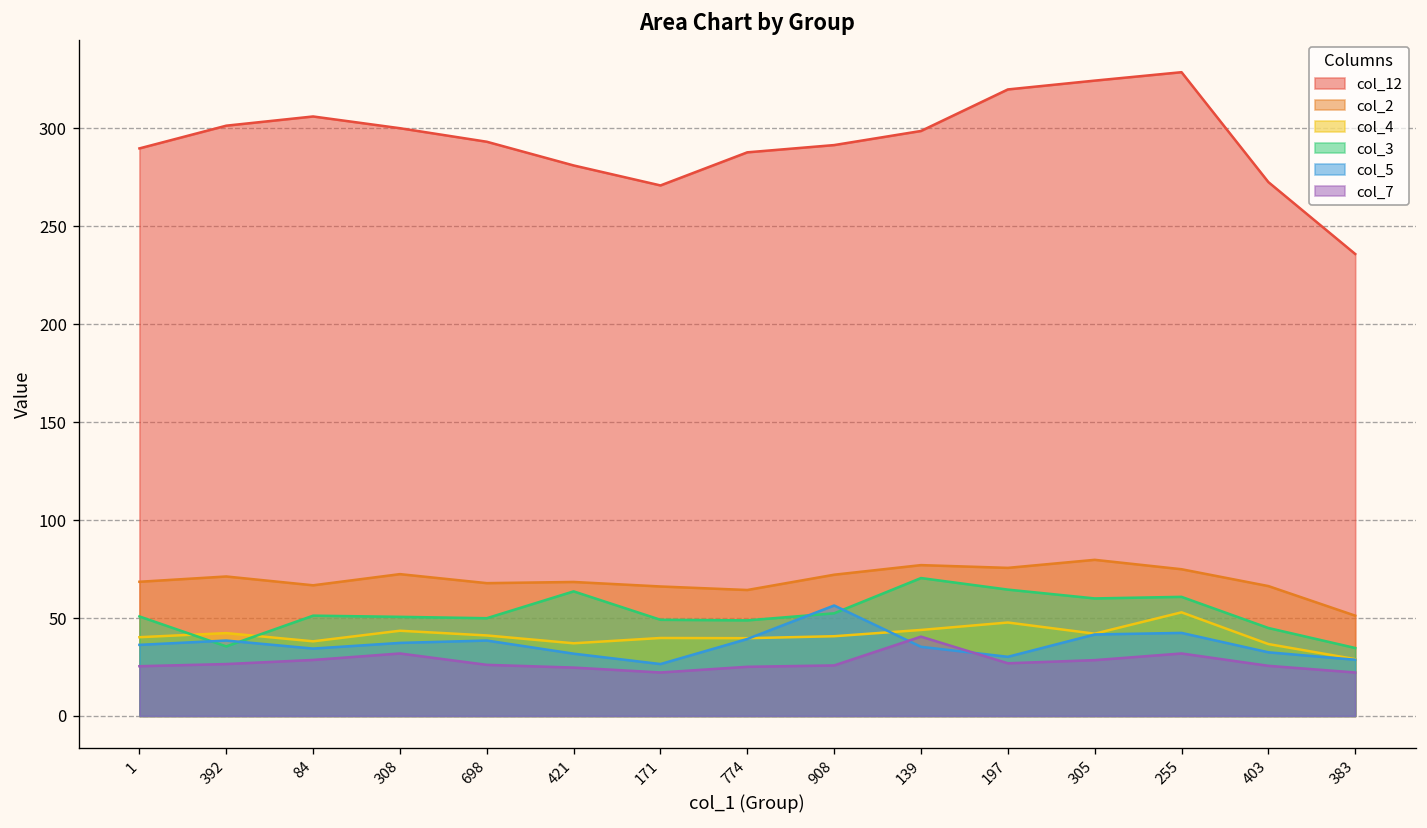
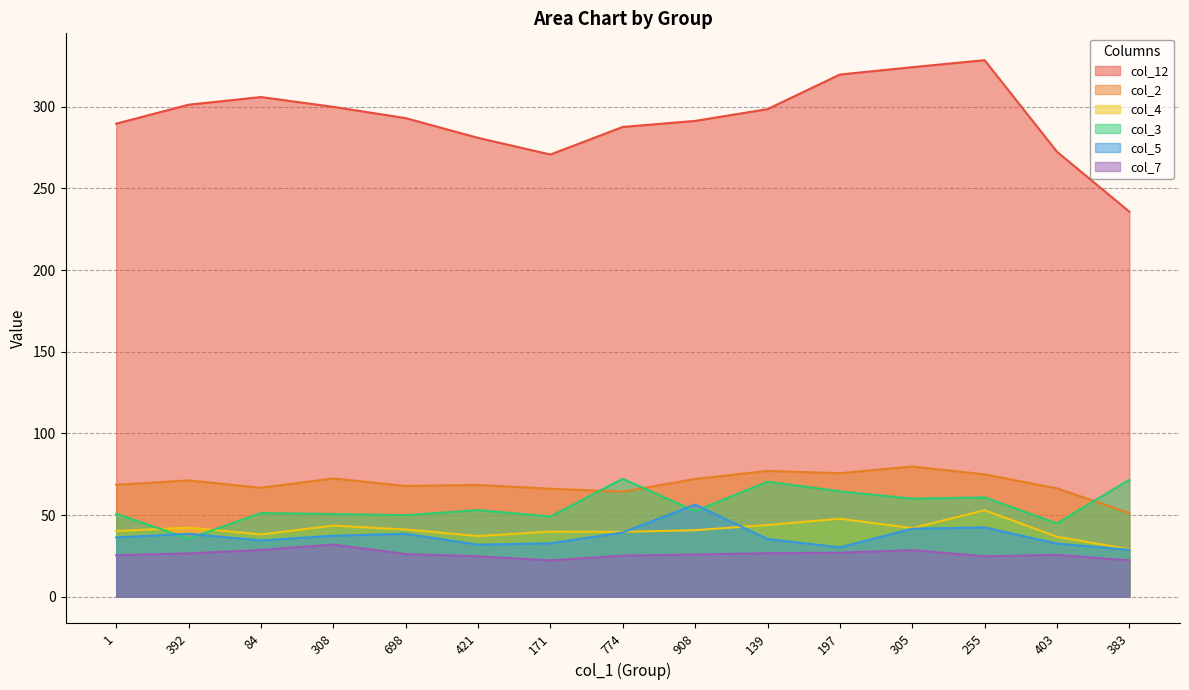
col_3, 421: 64 -> 53
col_5, 171: 27 -> 33
col_3, 774: 49 -> 72
col_7, 139: 41 -> 27
col_7, 255: 32 -> 25
col_3, 383: 35 -> 72
